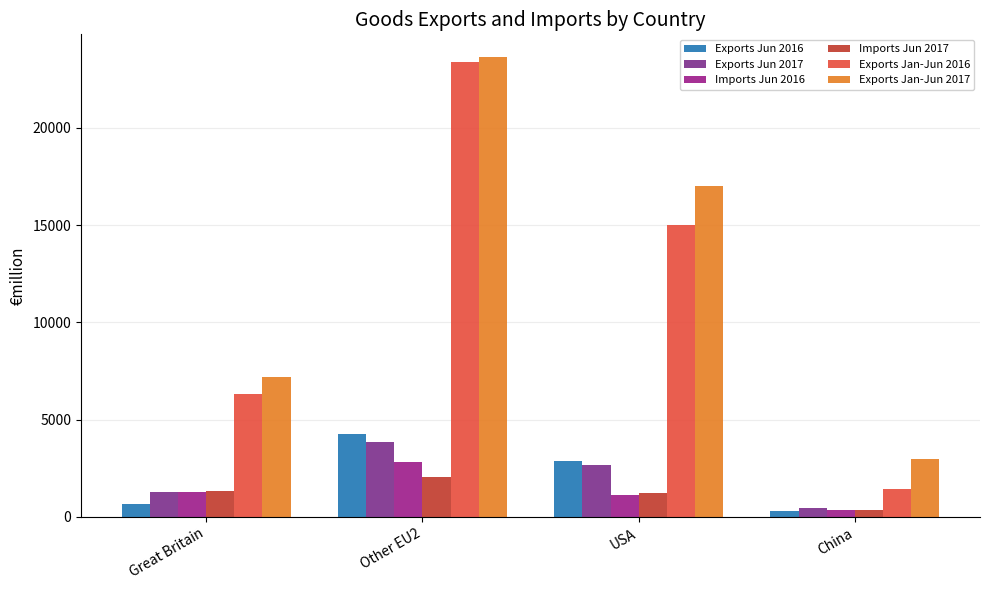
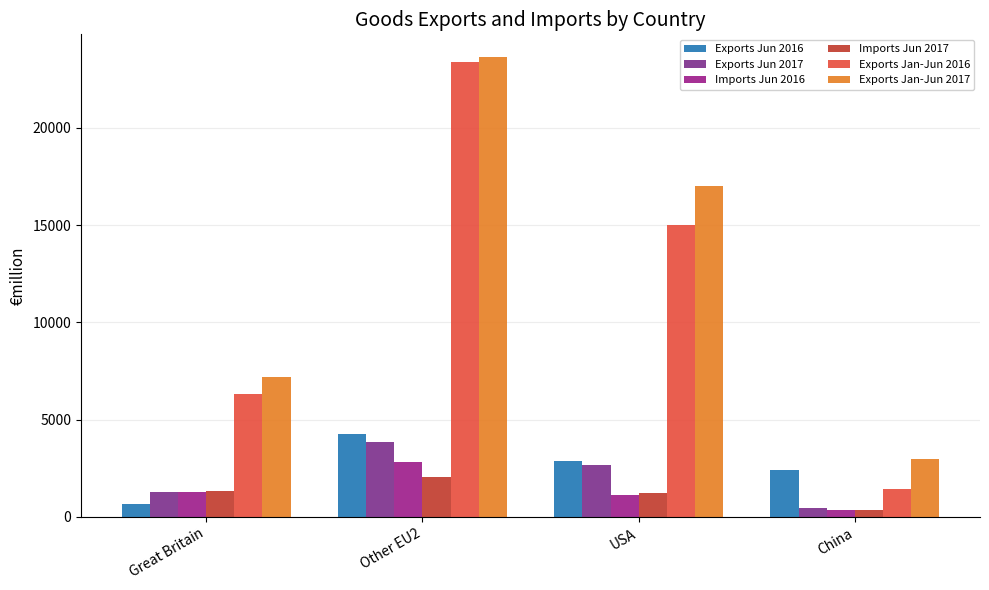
Exports Jun 2016, China: 300 -> 2400
